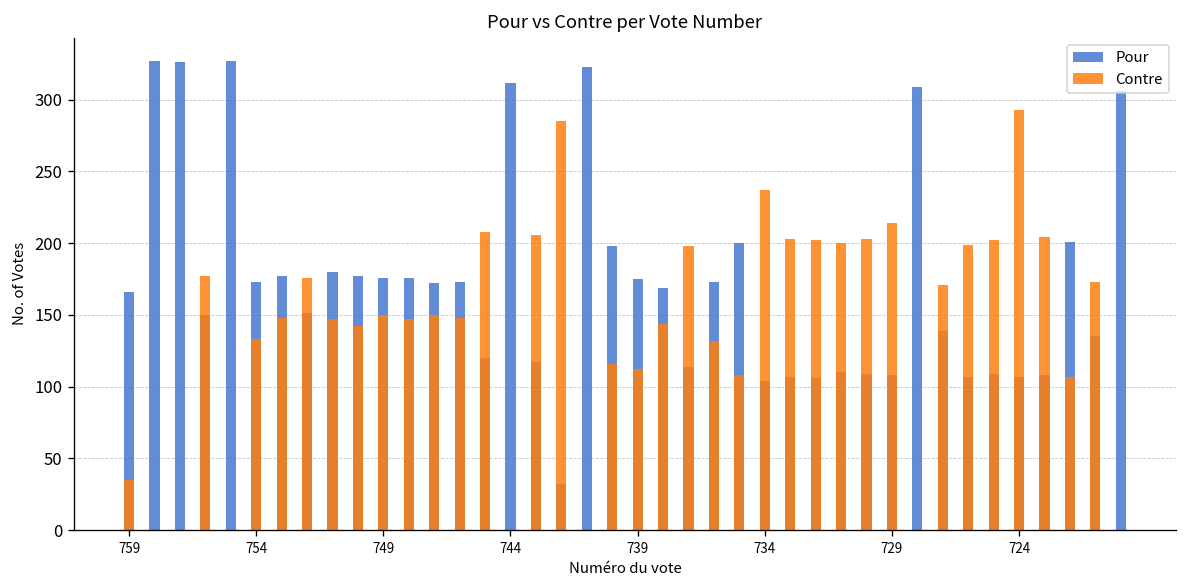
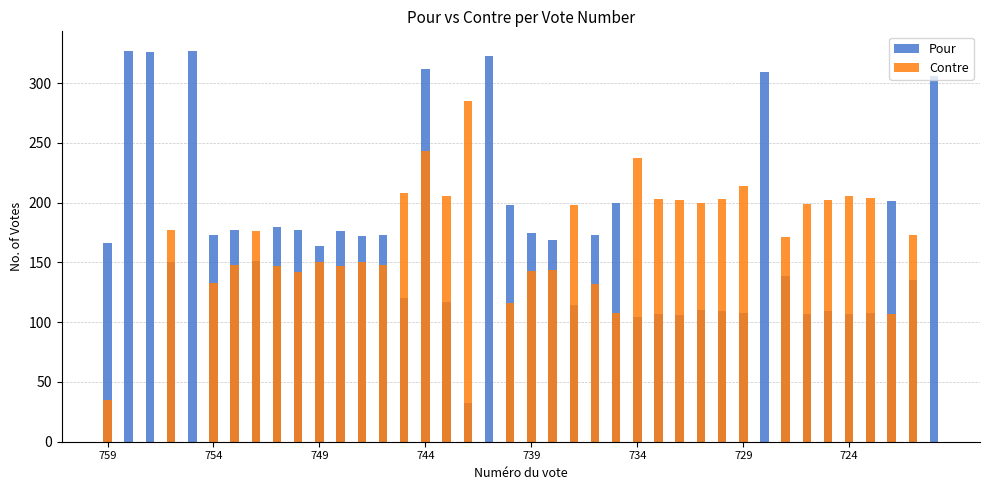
Pour, 749: 176 -> 164
Contre, 744: 0 -> 243
Contre, 739: 112 -> 143
Contre, 724: 293 -> 206
